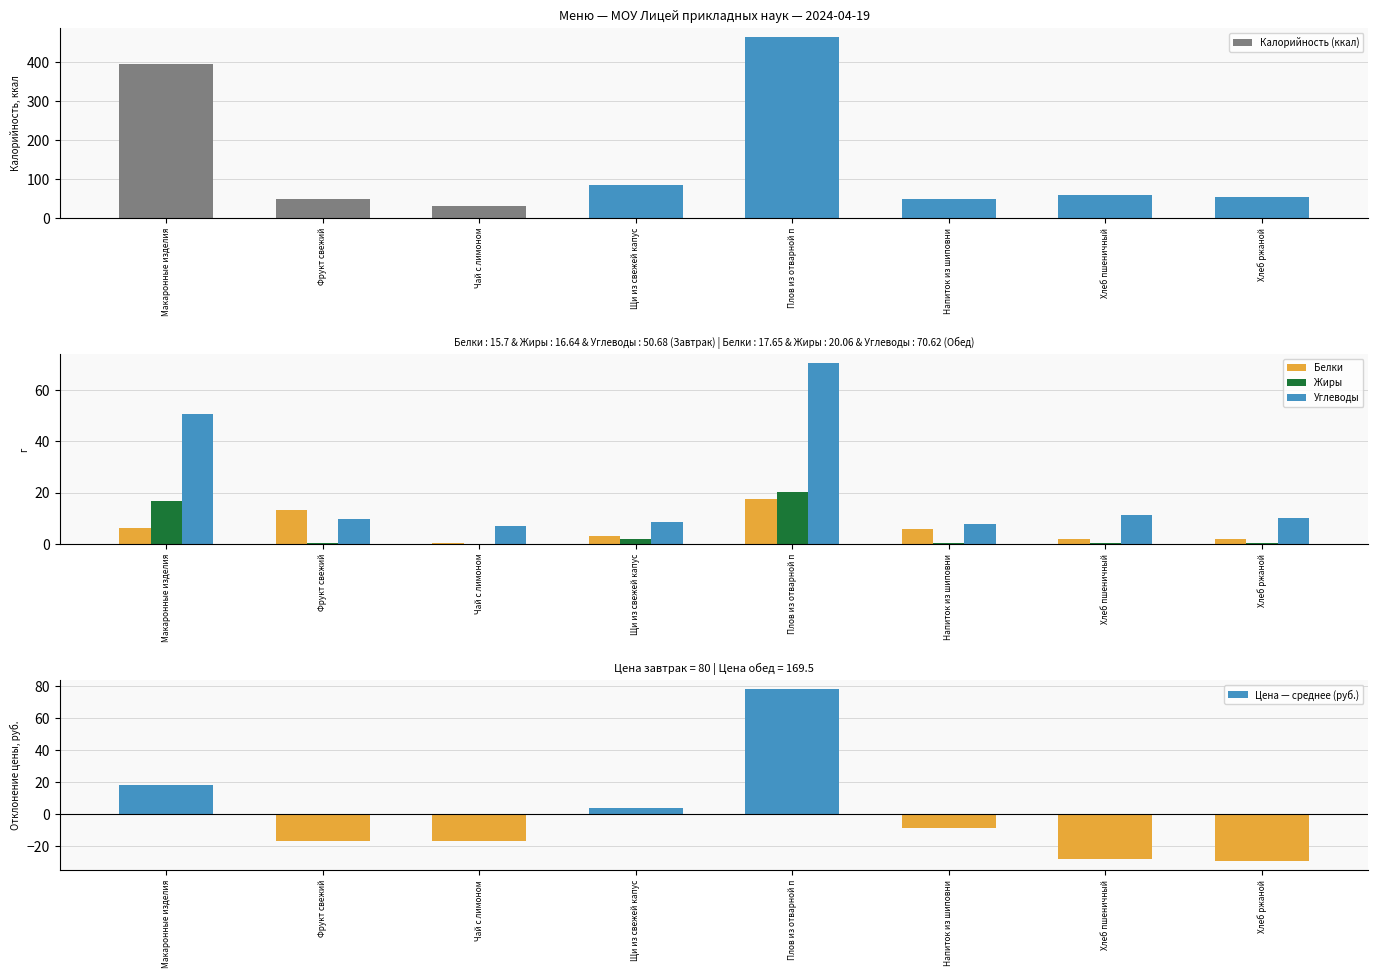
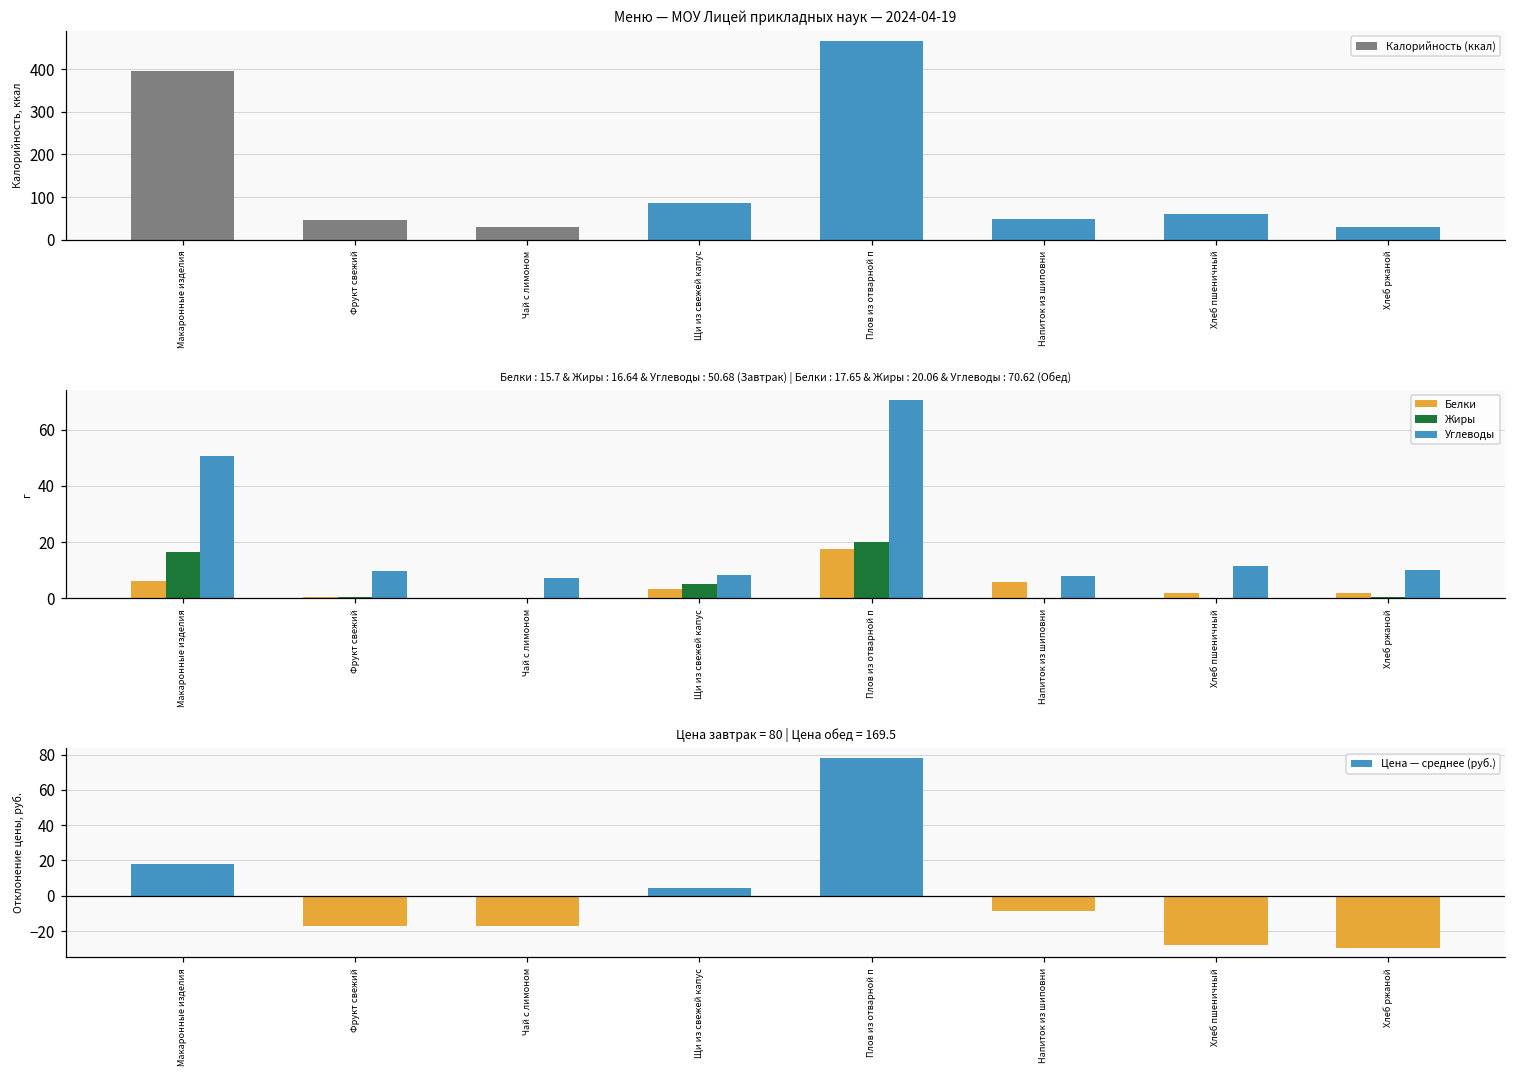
Меню — МОУ Лицей прикладных наук — 2024-04-19, Хлеб ржаной: 50 -> 30
Белки : 15.7 & Жиры : 16.64 & Углеводы : 50.68 (Завтрак) | Белки : 17.65 & Жиры : 20.06 & Углеводы : 70.62 (Обед), Белки, Фрукт свежий: 13 -> 0
Белки : 15.7 & Жиры : 16.64 & Углеводы : 50.68 (Завтрак) | Белки : 17.65 & Жиры : 20.06 & Углеводы : 70.62 (Обед), Жиры, Щи из свежей капус: 2 -> 5
